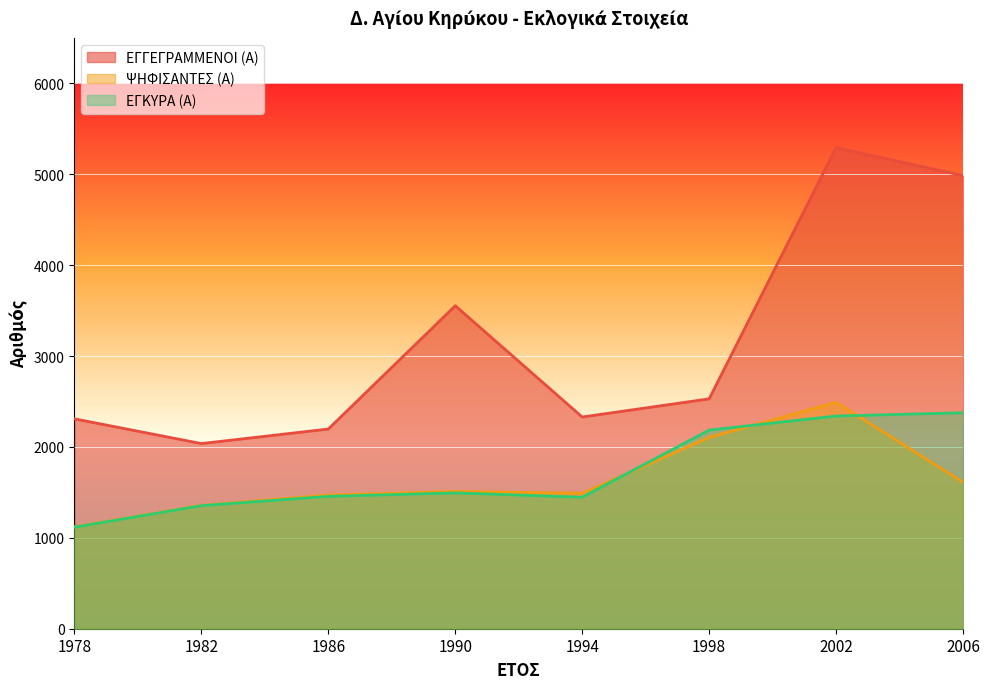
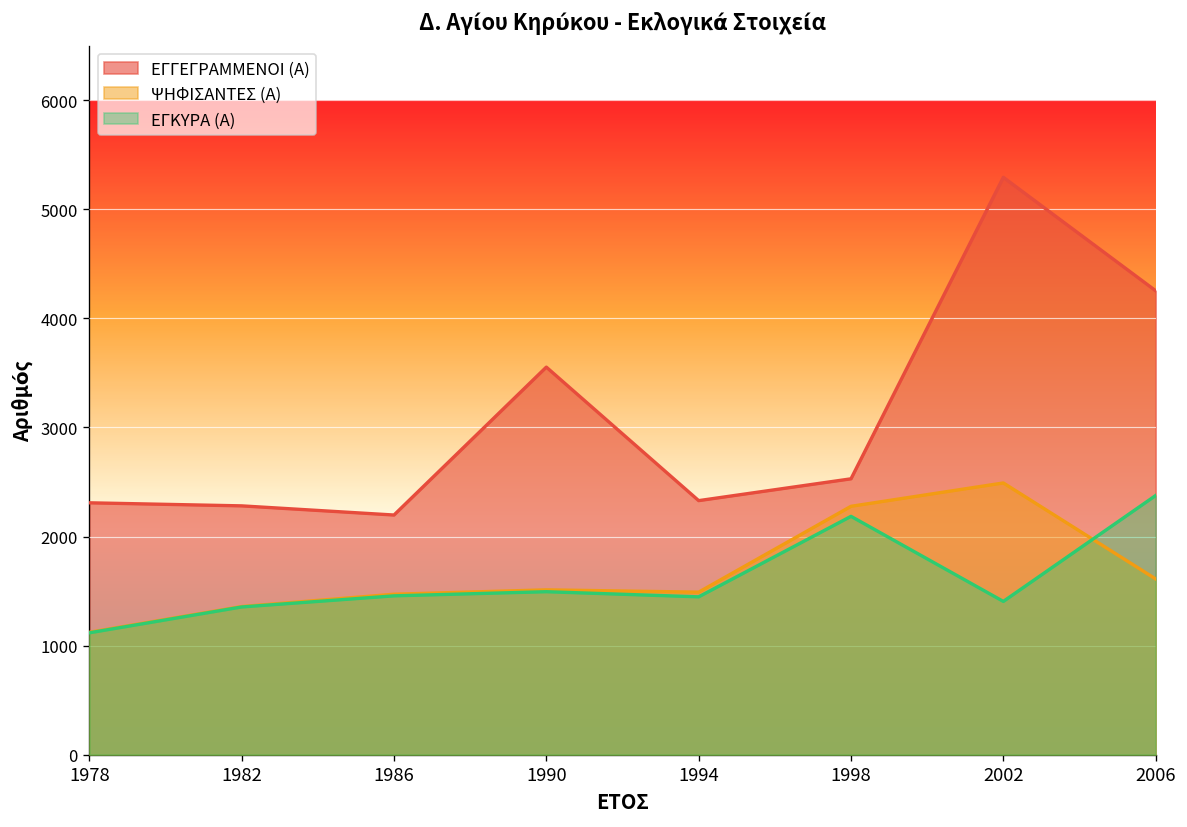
ΕΓΓΕΓΡΑΜΜΕΝΟΙ (Α), 1982: 2000 -> 2300
ΨΗΦΙΣΑΝΤΕΣ (Α), 1998: 2100 -> 2300
ΕΓΚΥΡΑ (Α), 2002: 2300 -> 1400
ΕΓΓΕΓΡΑΜΜΕΝΟΙ (Α), 2006: 5000 -> 4300
